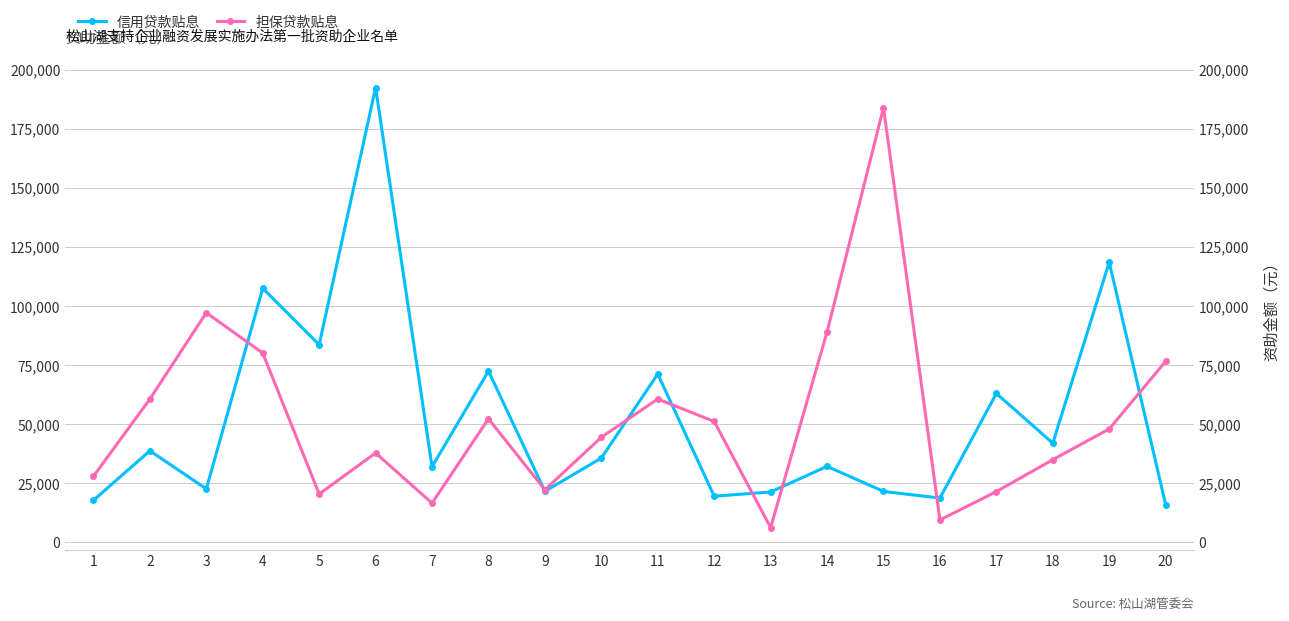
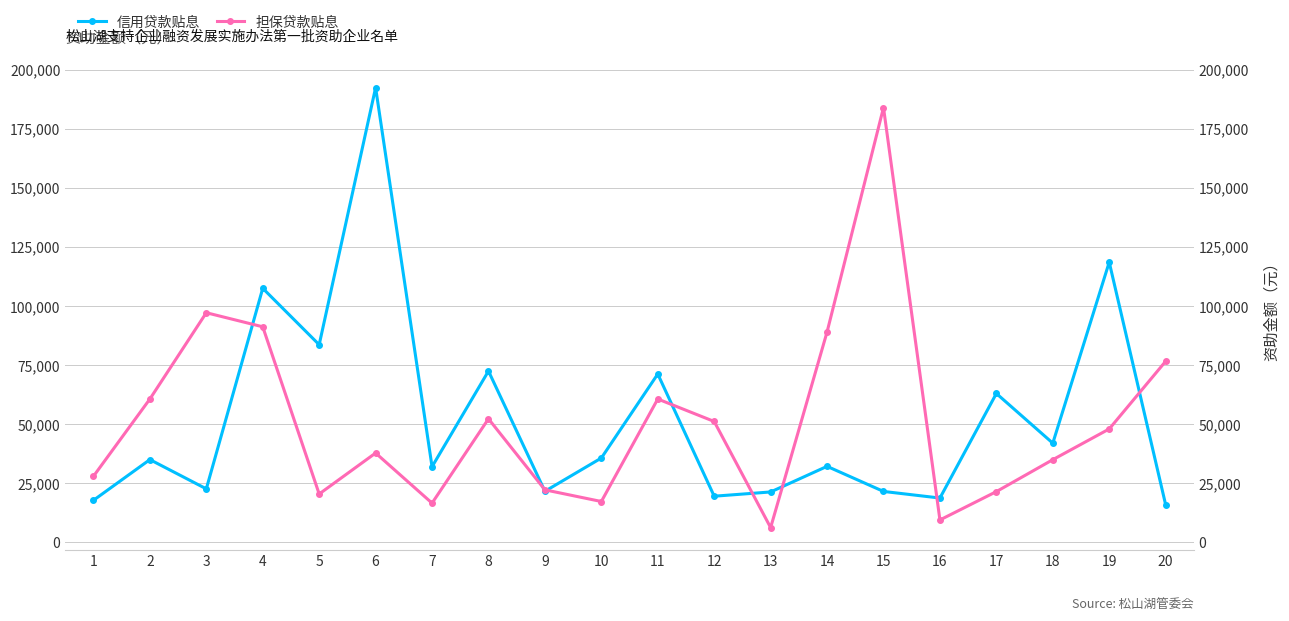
信用贷款贴息, 2: 39,000 -> 35,000
担保贷款贴息, 4: 80,000 -> 91,000
担保贷款贴息, 10: 44,000 -> 17,000
